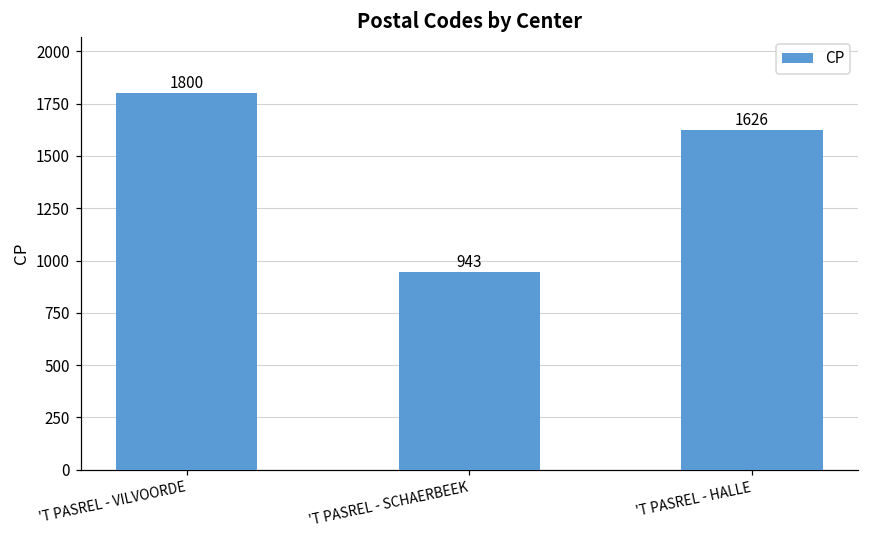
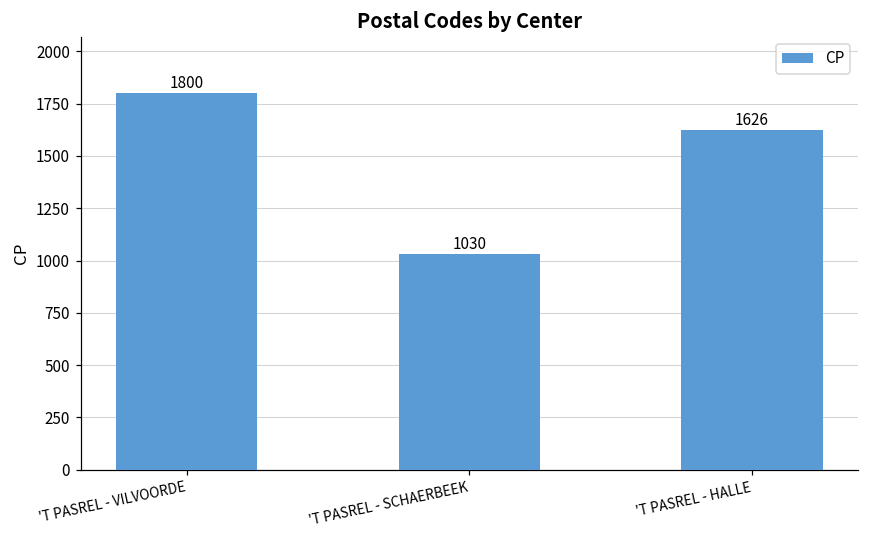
'T PASREL - SCHAERBEEK: 943 -> 1030
